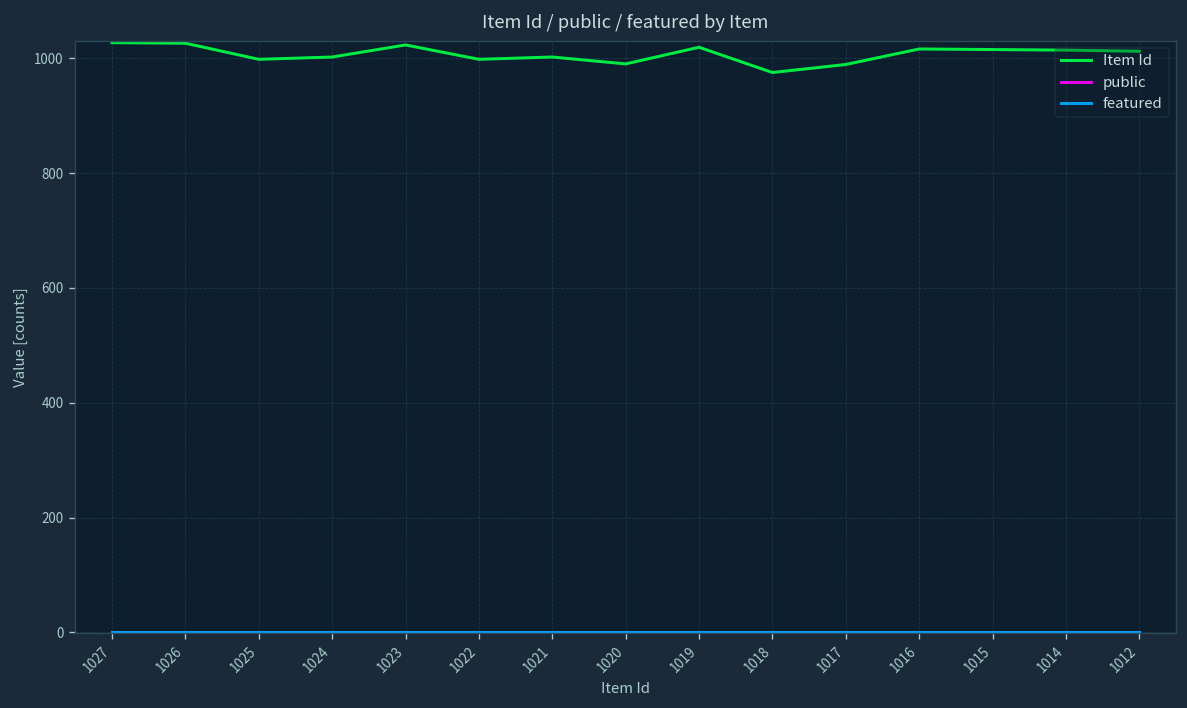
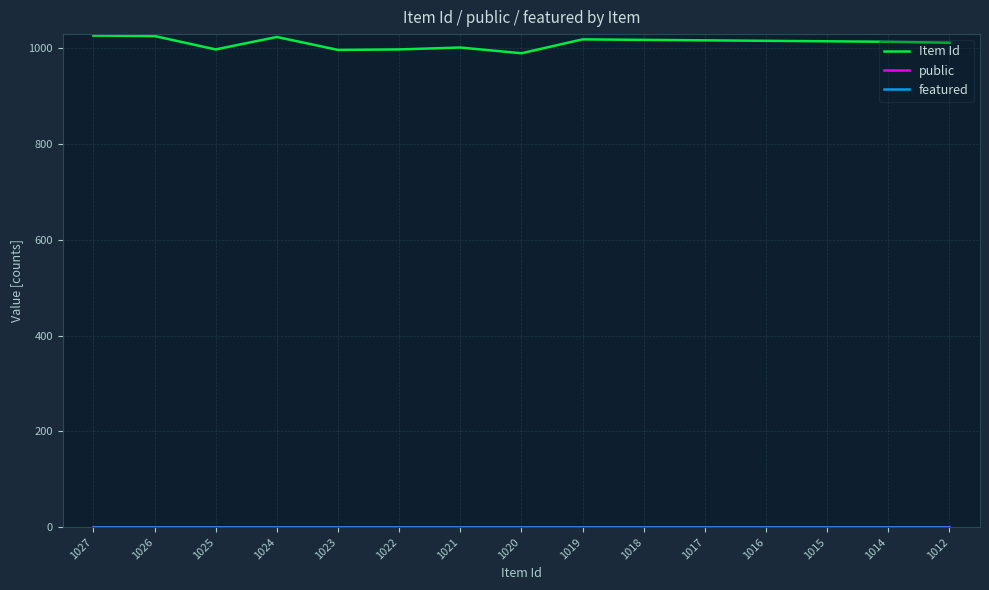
Item Id, 1024: 1000 -> 1020
Item Id, 1023: 1020 -> 1000
Item Id, 1018: 980 -> 1020
Item Id, 1017: 990 -> 1020
